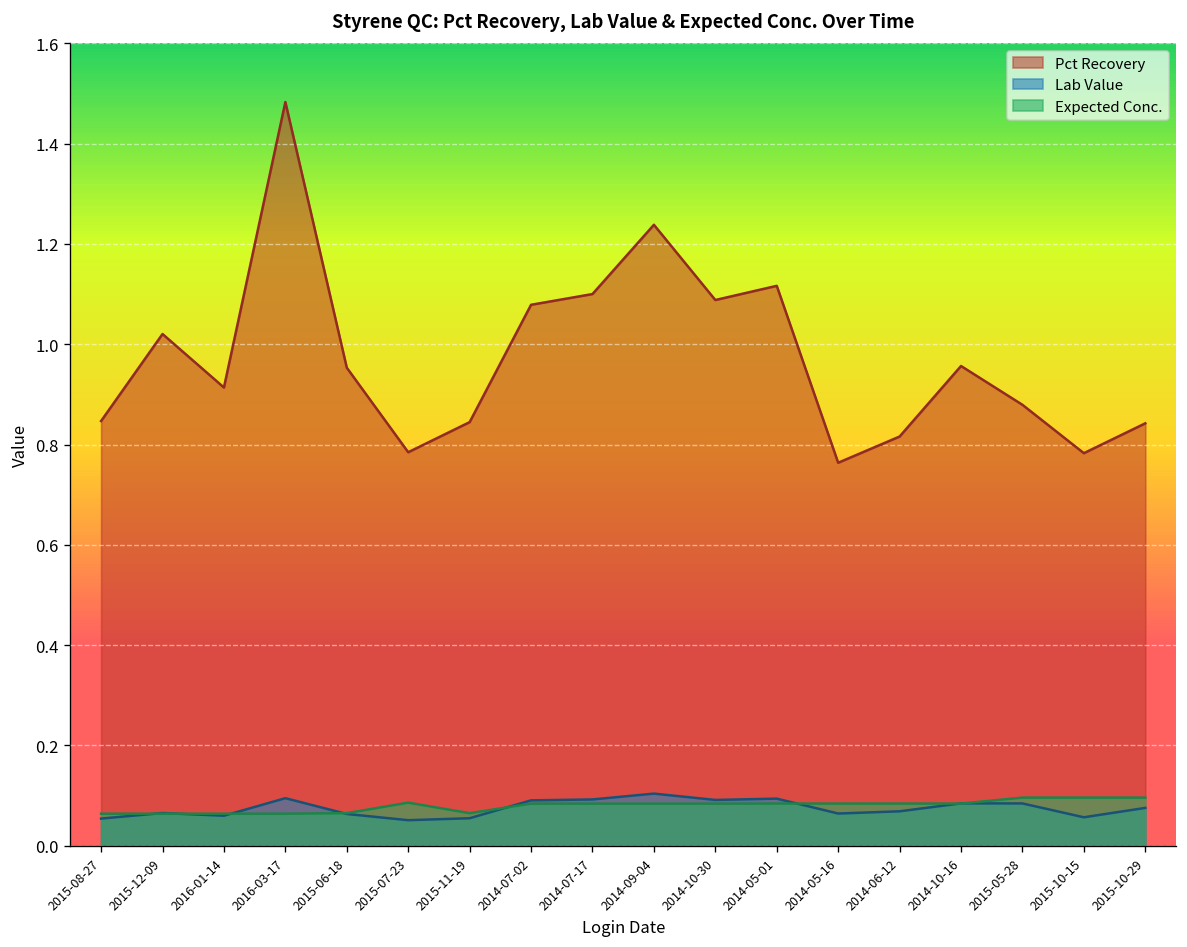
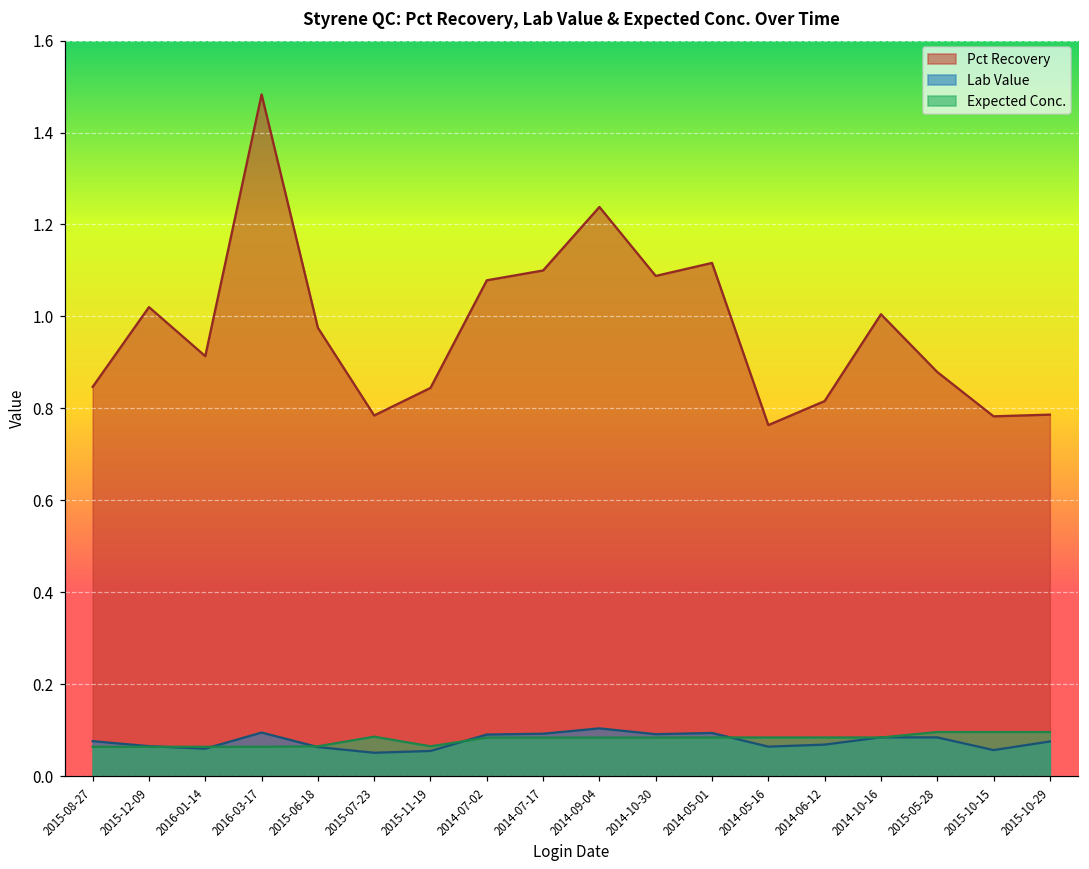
Lab Value, 2015-08-27: 0.05 -> 0.08
Pct Recovery, 2015-06-18: 0.95 -> 0.98
Pct Recovery, 2014-10-16: 0.96 -> 1.00
Pct Recovery, 2015-10-29: 0.84 -> 0.79
